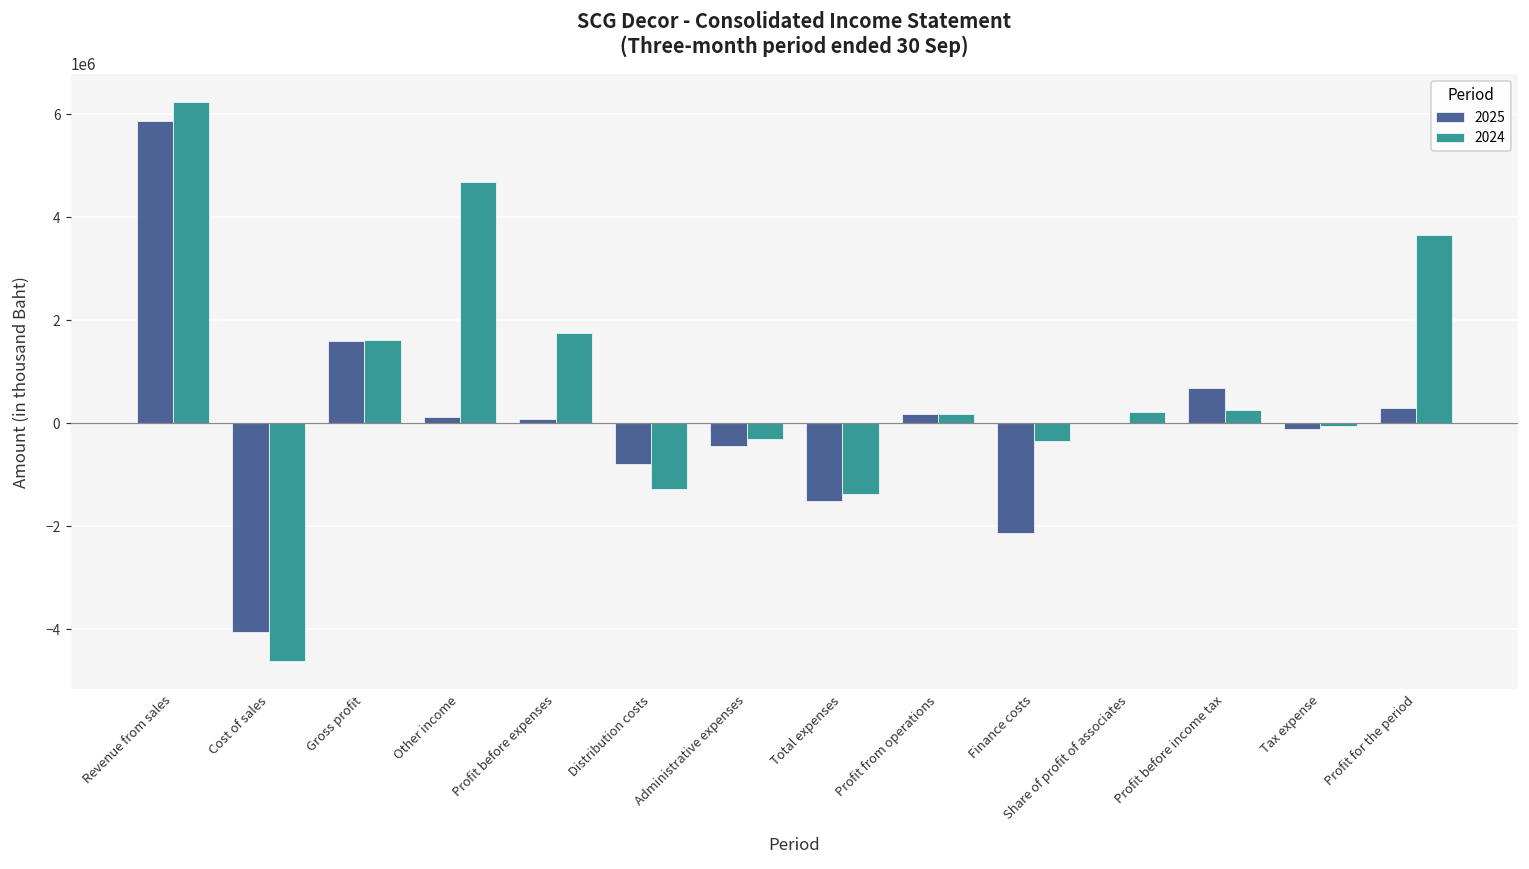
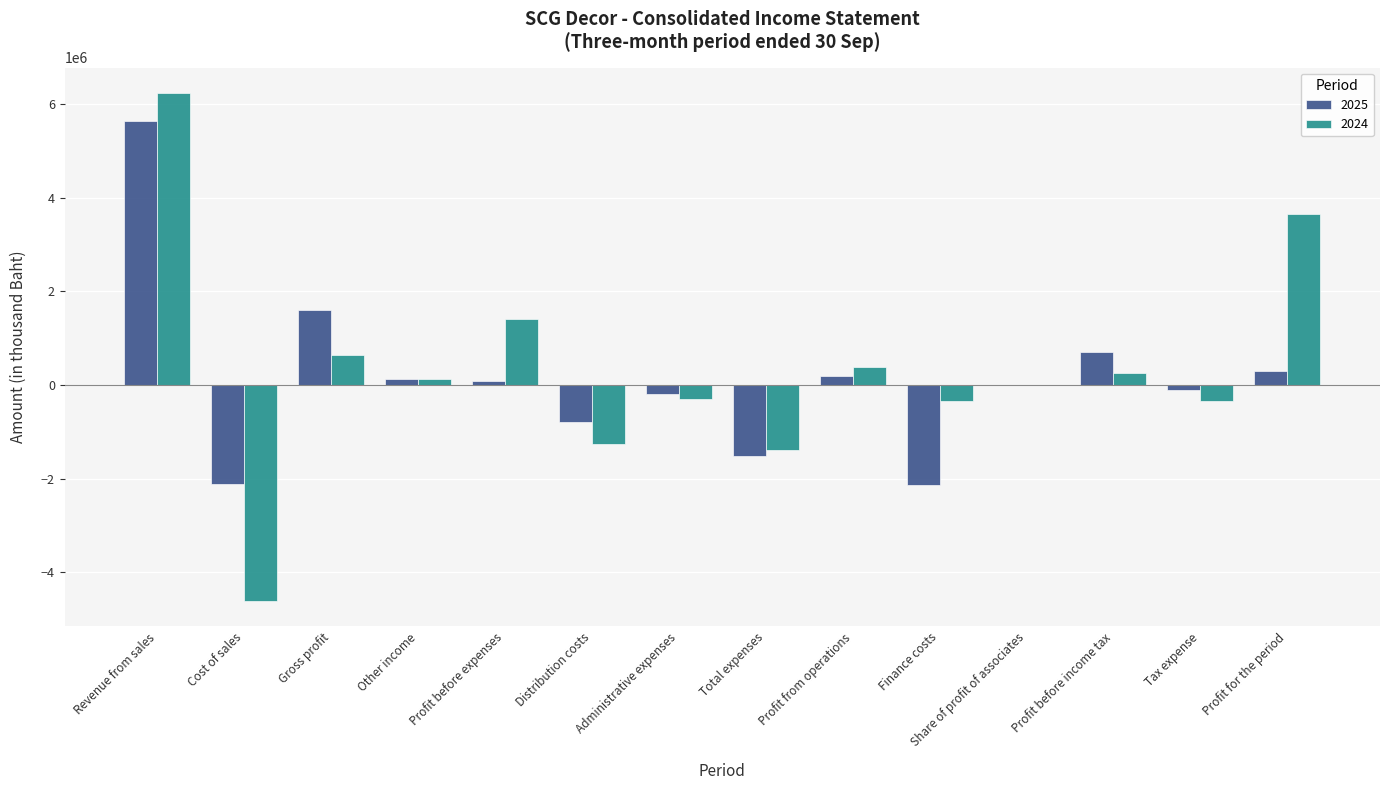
2025, Revenue from sales: 5900000 -> 5600000
2025, Cost of sales: -4000000 -> -2100000
2024, Gross profit: 1600000 -> 600000
2024, Other income: 4700000 -> 100000
2024, Profit before expenses: 1800000 -> 1400000
2025, Administrative expenses: -400000 -> -200000
2024, Profit from operations: 200000 -> 400000
2024, Share of profit of associates: 200000 -> 0
2024, Tax expense: -100000 -> -300000
